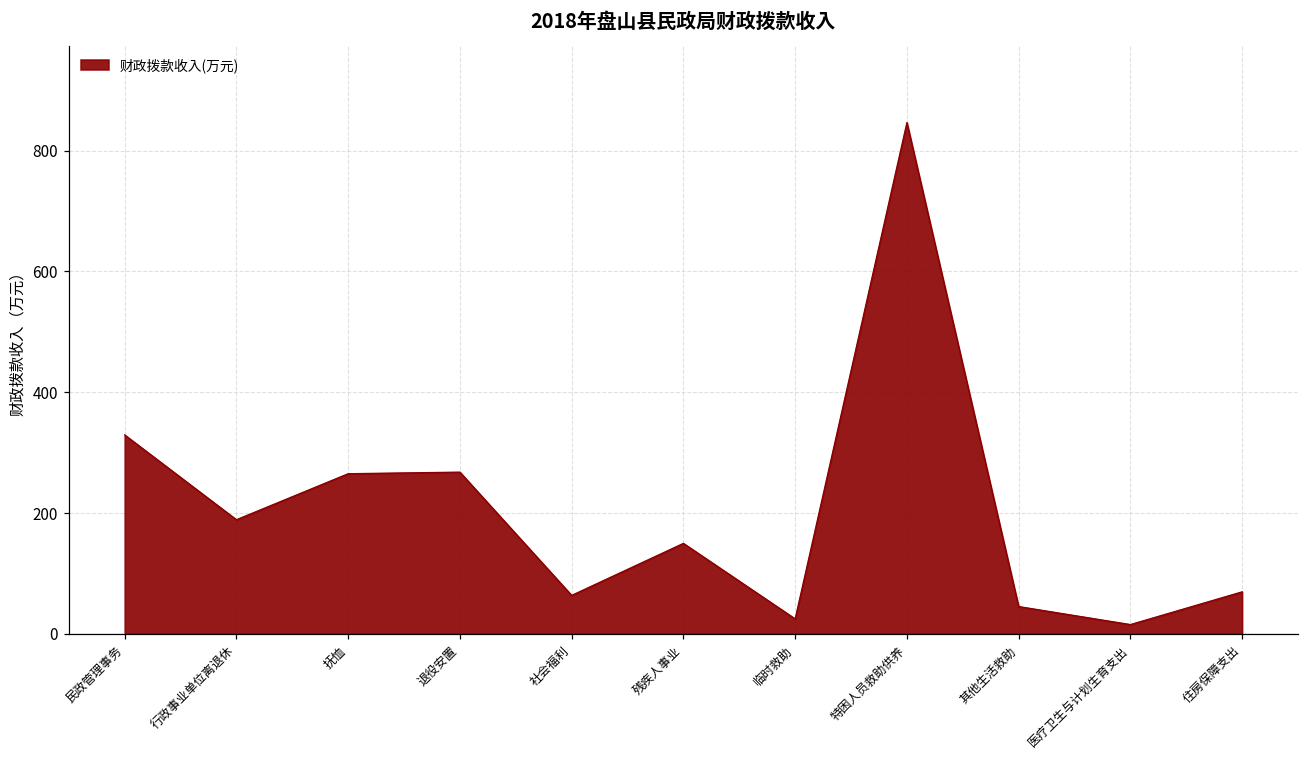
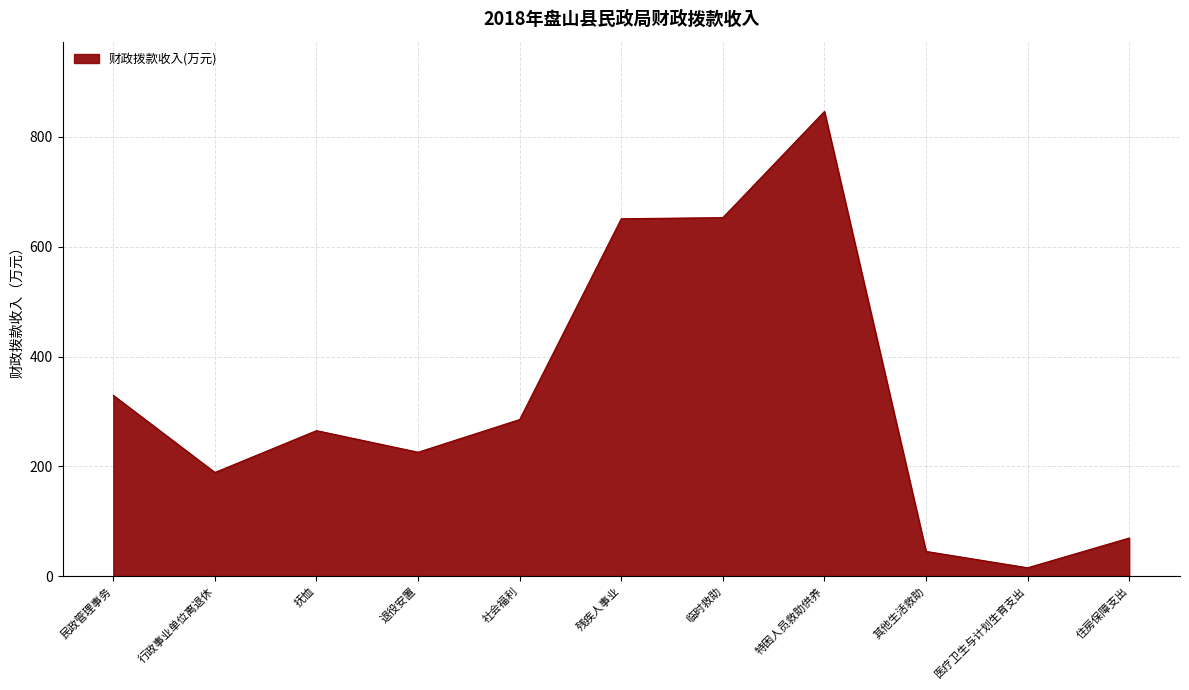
退役安置: 270 -> 230
社会福利: 60 -> 290
残疾人事业: 150 -> 650
临时救助: 30 -> 650
